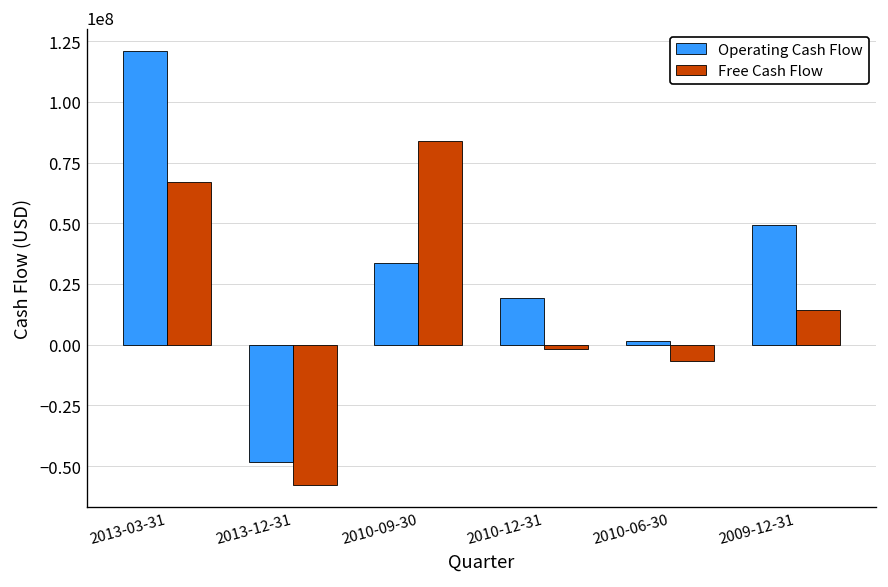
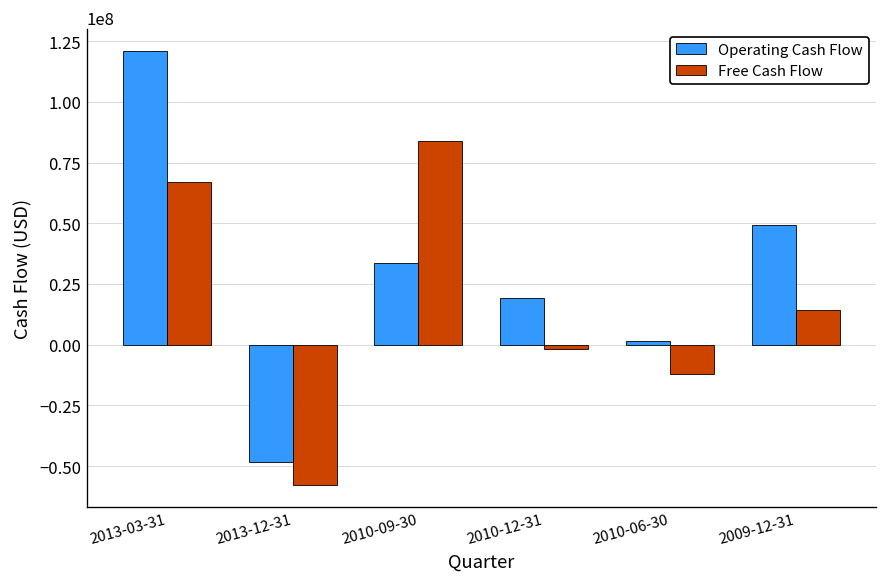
Free Cash Flow, 2010-06-30: -7000000 -> -12000000
